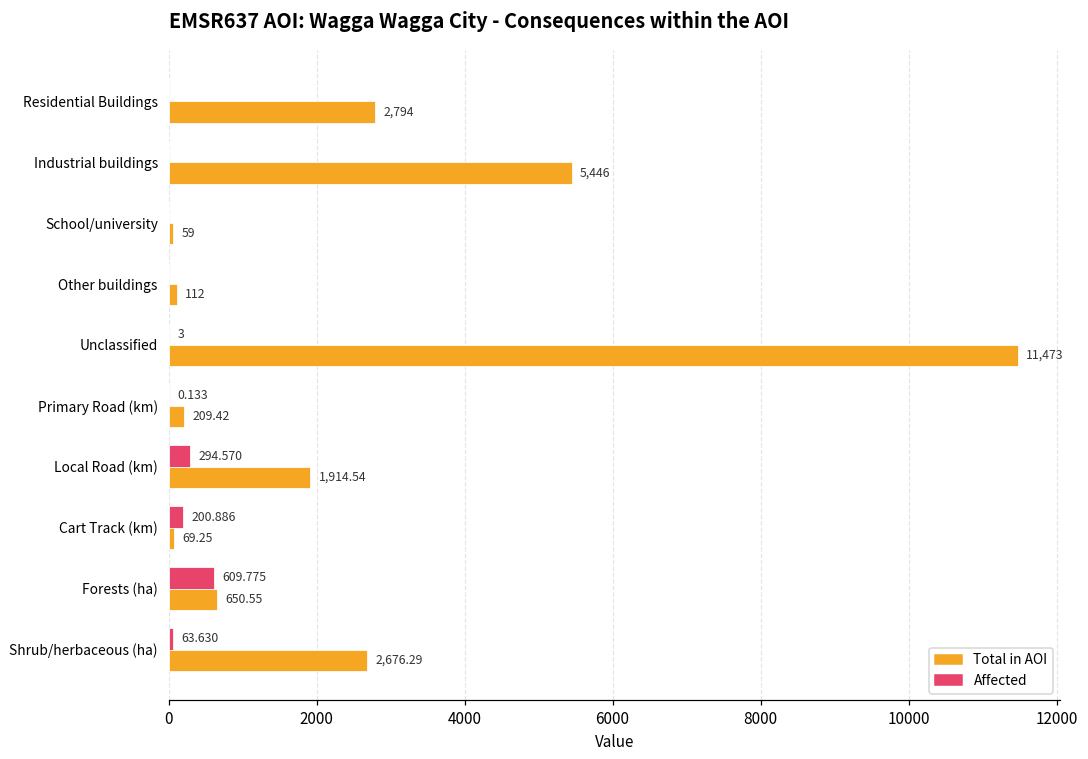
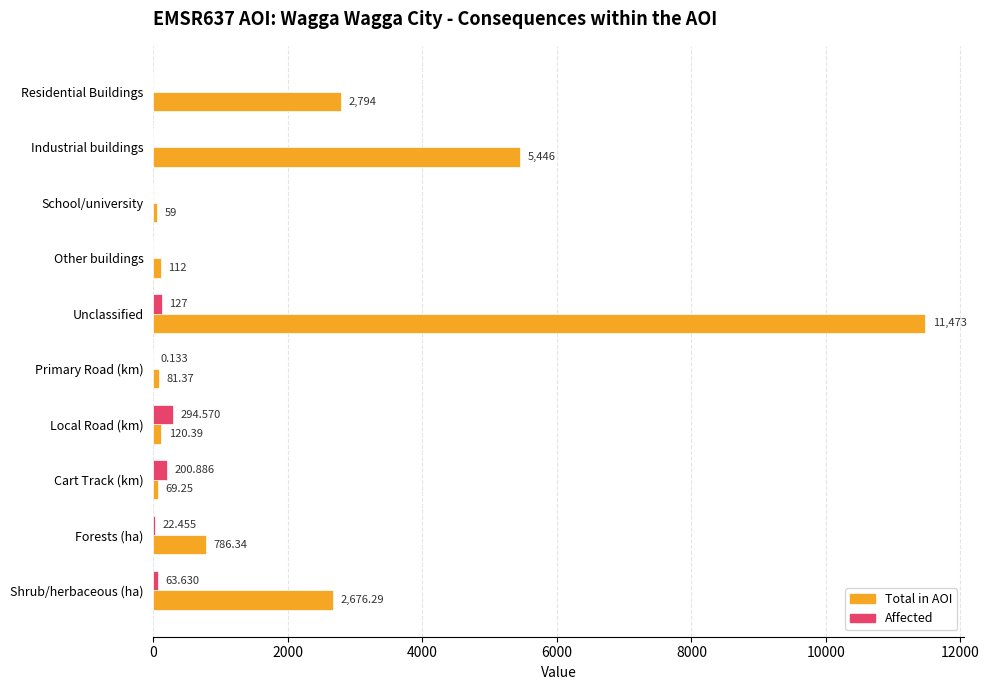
Affected, Unclassified: 3 -> 127
Total in AOI, Primary Road (km): 209.42 -> 81.37
Total in AOI, Local Road (km): 1,914.54 -> 120.39
Affected, Forests (ha): 609.775 -> 22.455
Total in AOI, Forests (ha): 650.55 -> 786.34
